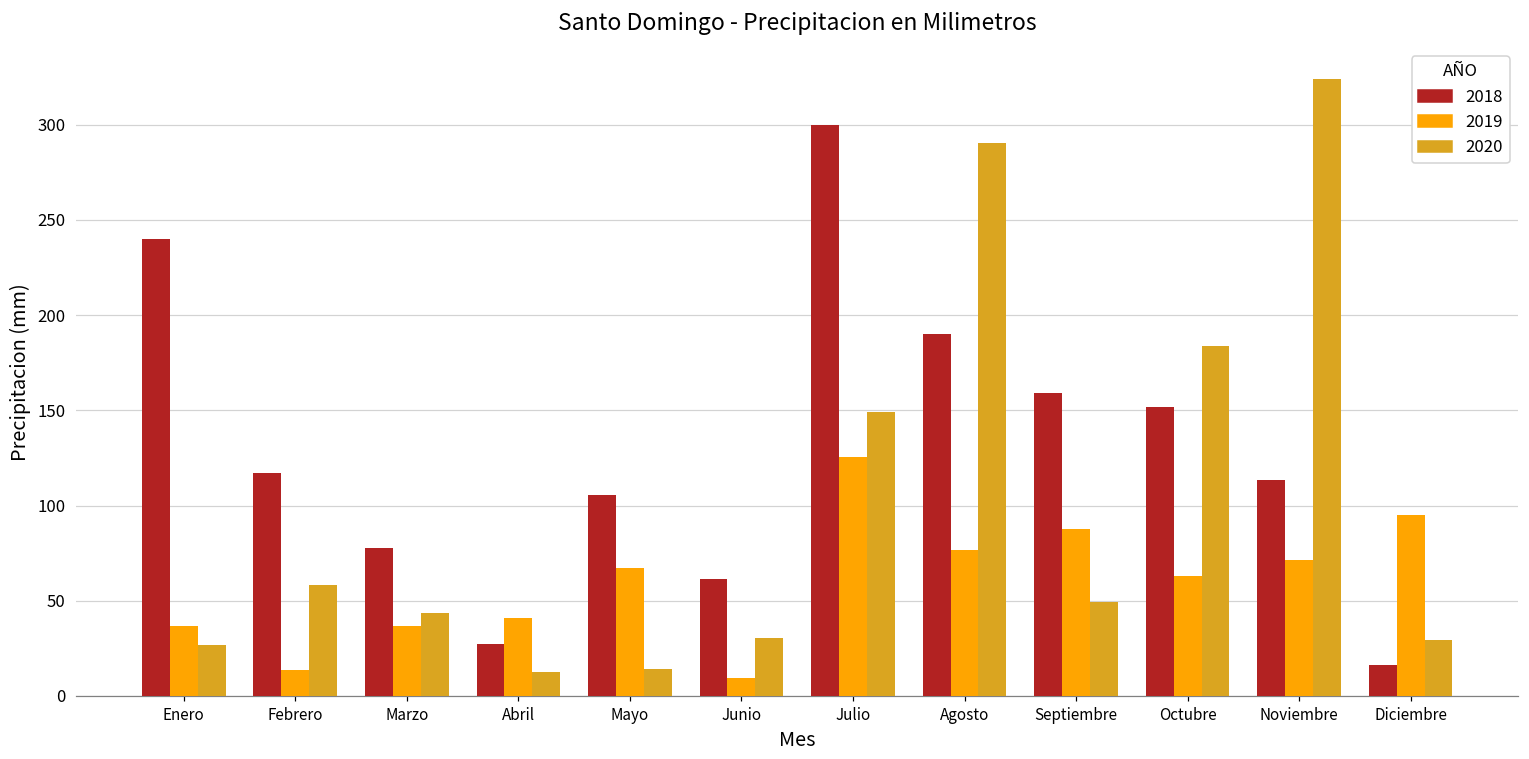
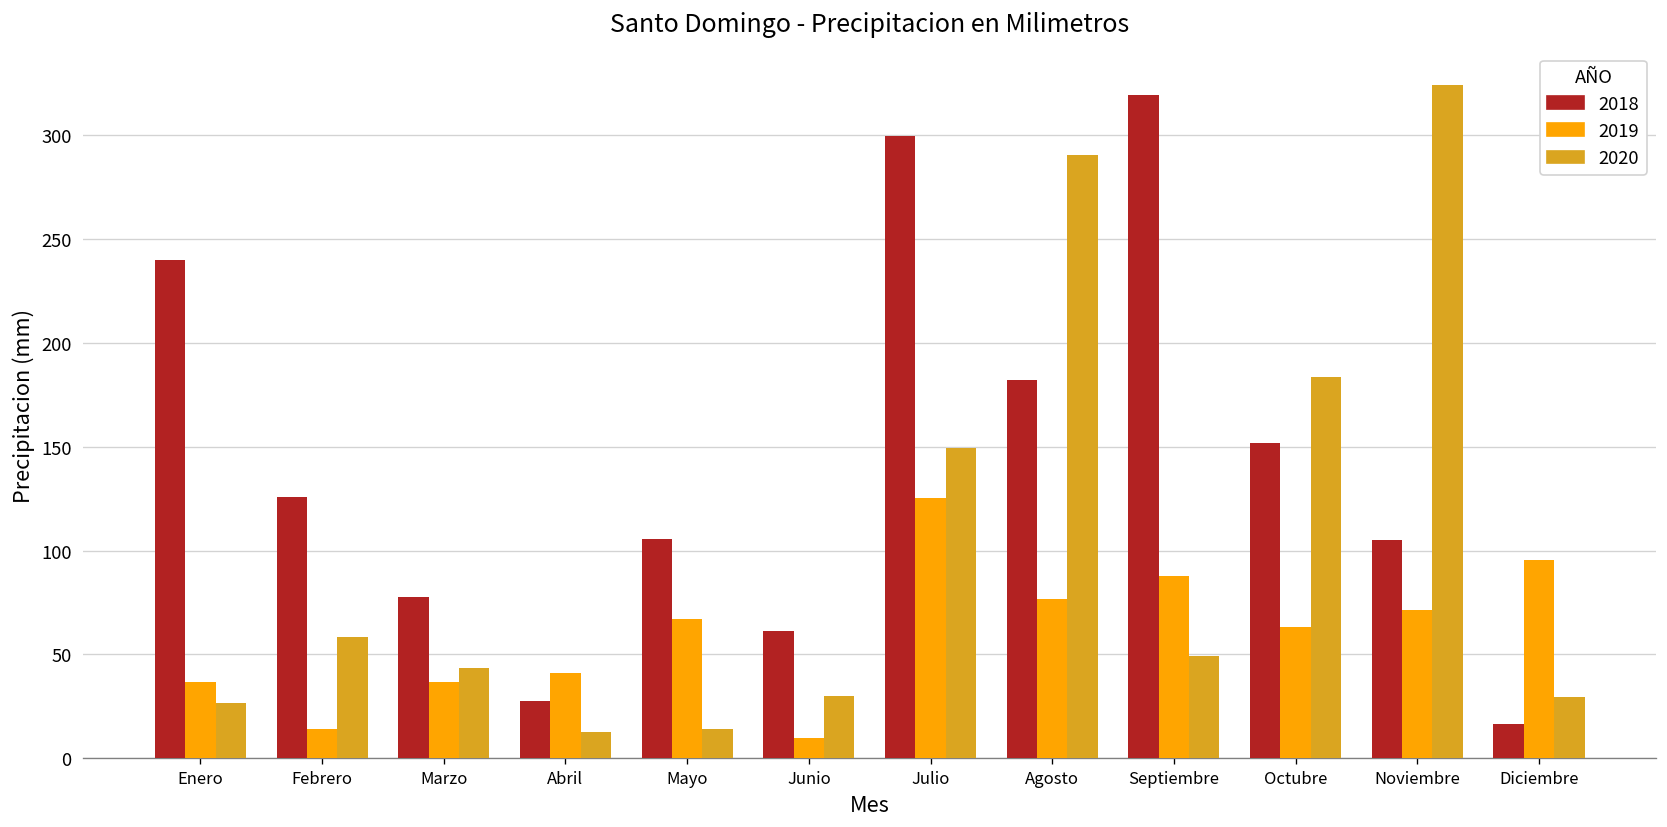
2018, Febrero: 117 -> 126
2018, Agosto: 190 -> 182
2018, Septiembre: 159 -> 319
2018, Noviembre: 113 -> 105
